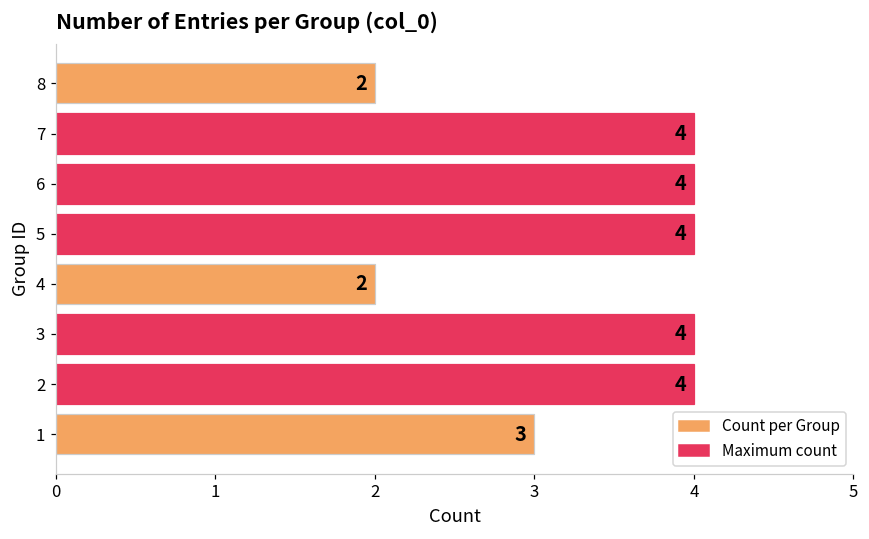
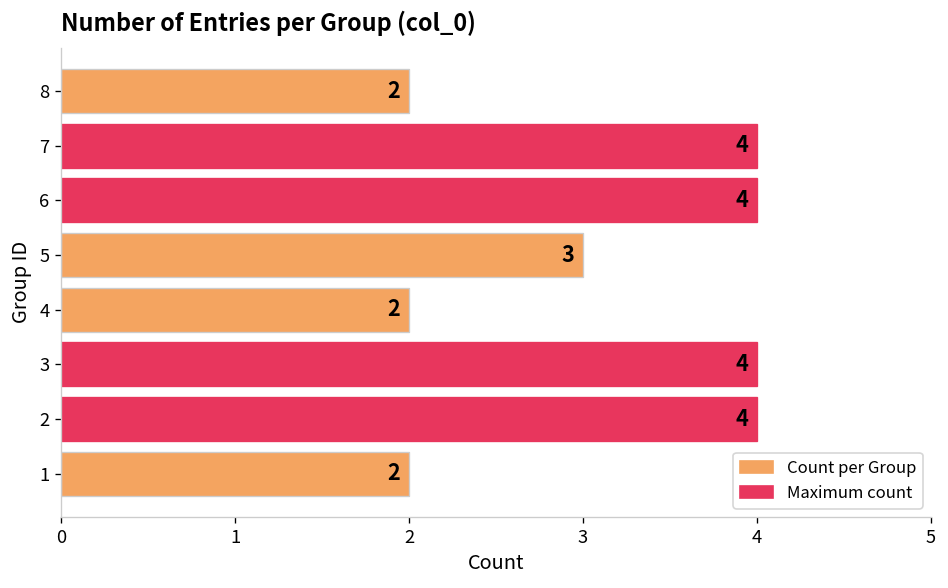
5: 4 -> 3
1: 3 -> 2
